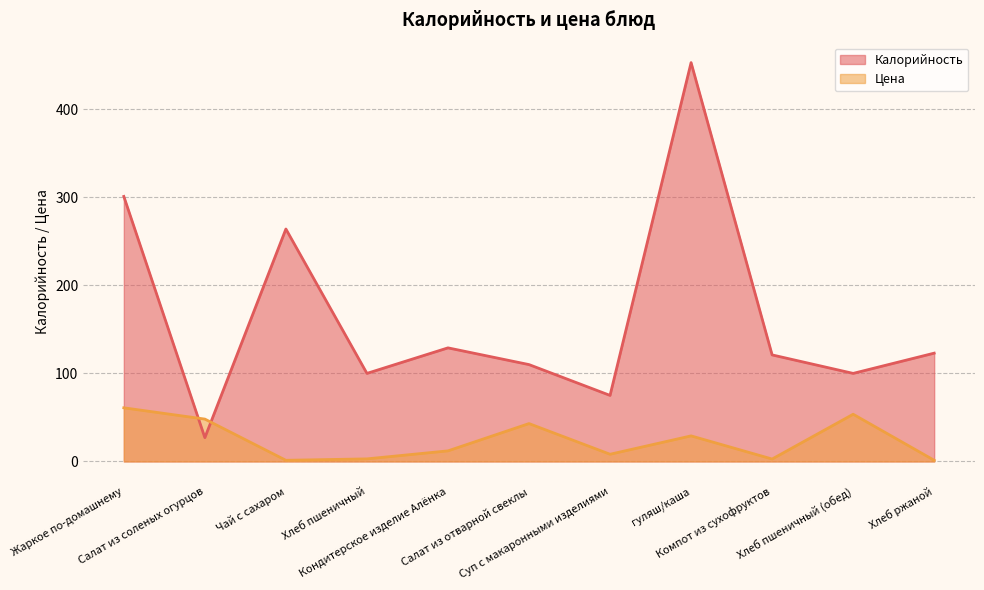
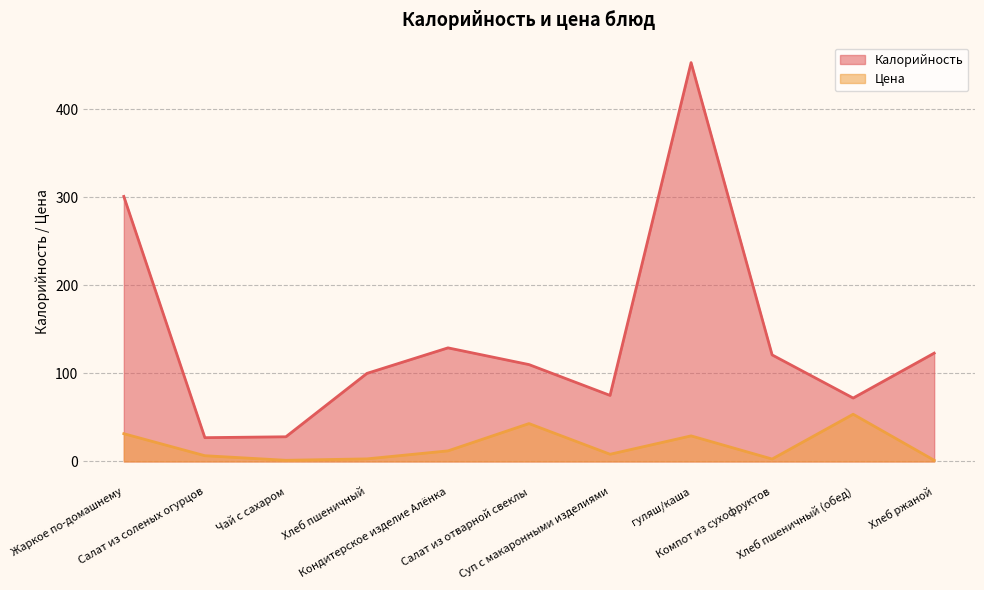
Цена, Жаркое по-домашнему: 60 -> 30
Цена, Салат из соленых огурцов: 50 -> 10
Калорийность, Чай с сахаром: 260 -> 30
Калорийность, Хлеб пшеничный (обед): 100 -> 70
